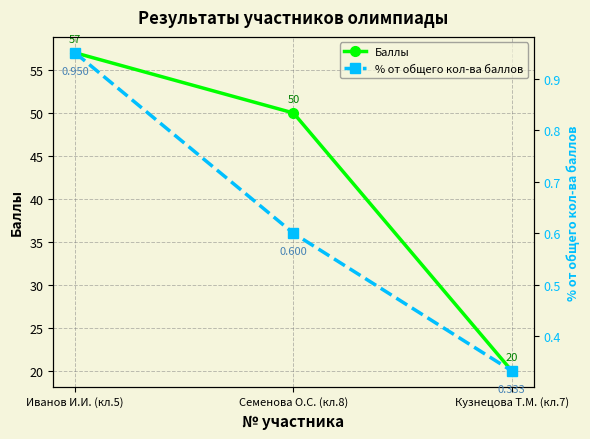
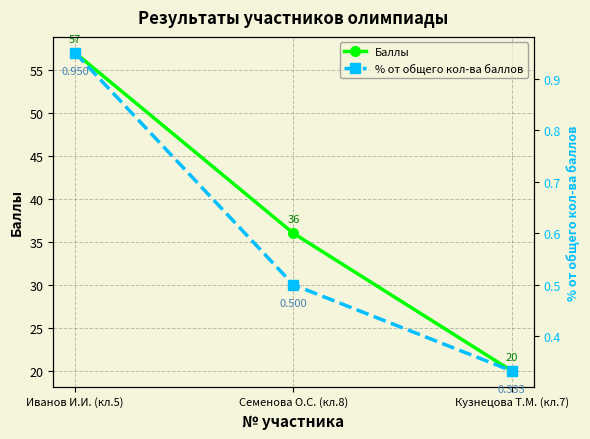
Баллы, Семенова О.С. (кл.8): 50 -> 36
% от общего кол-ва баллов, Семенова О.С. (кл.8): 0.600 -> 0.500
